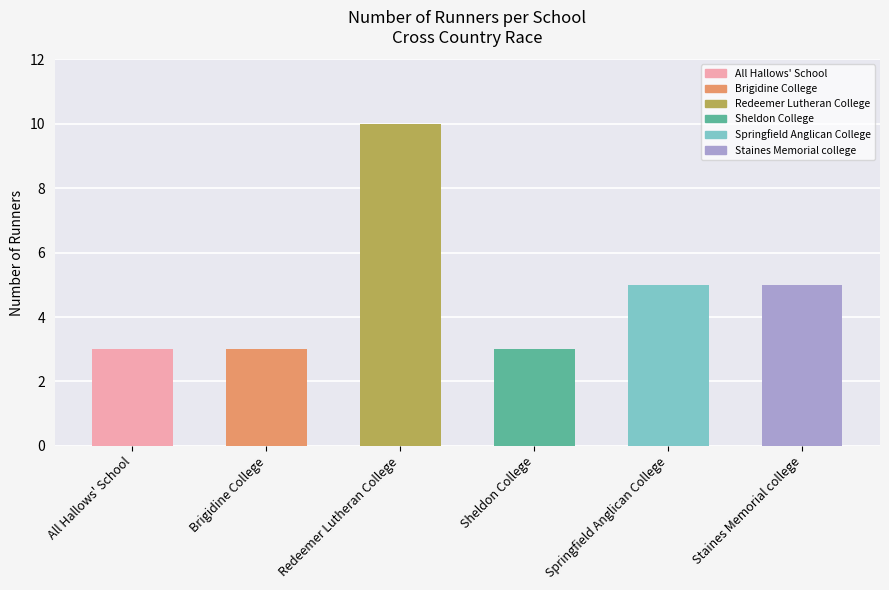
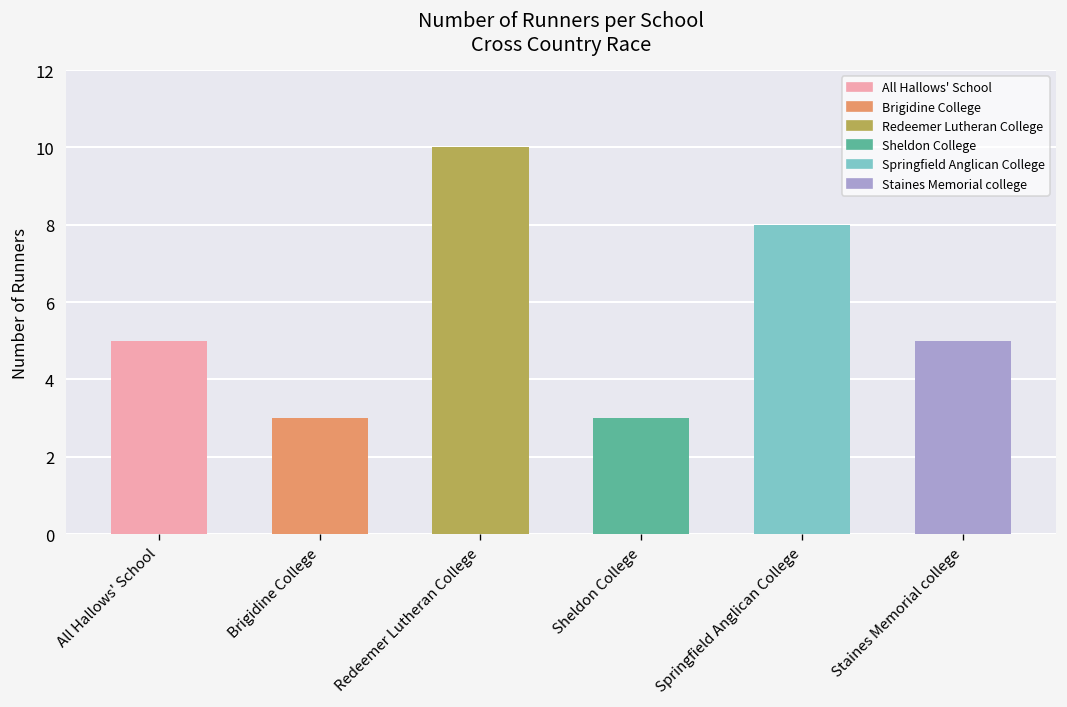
All Hallows' School: 3 -> 5
Springfield Anglican College: 5 -> 8
